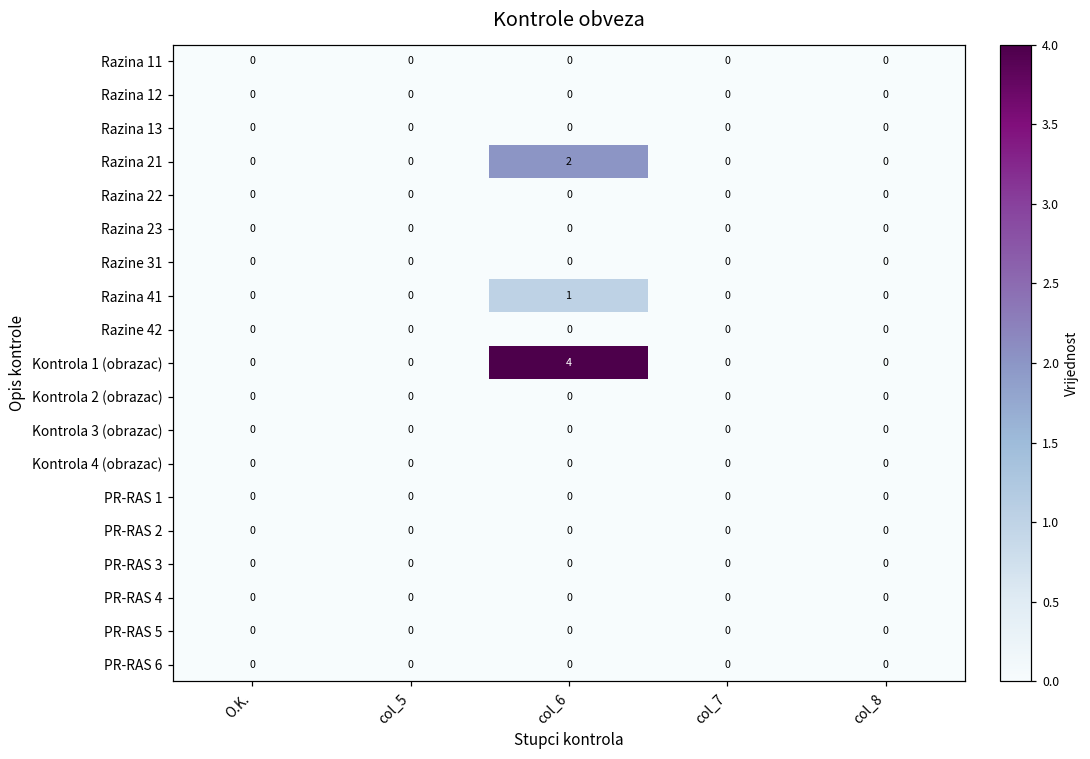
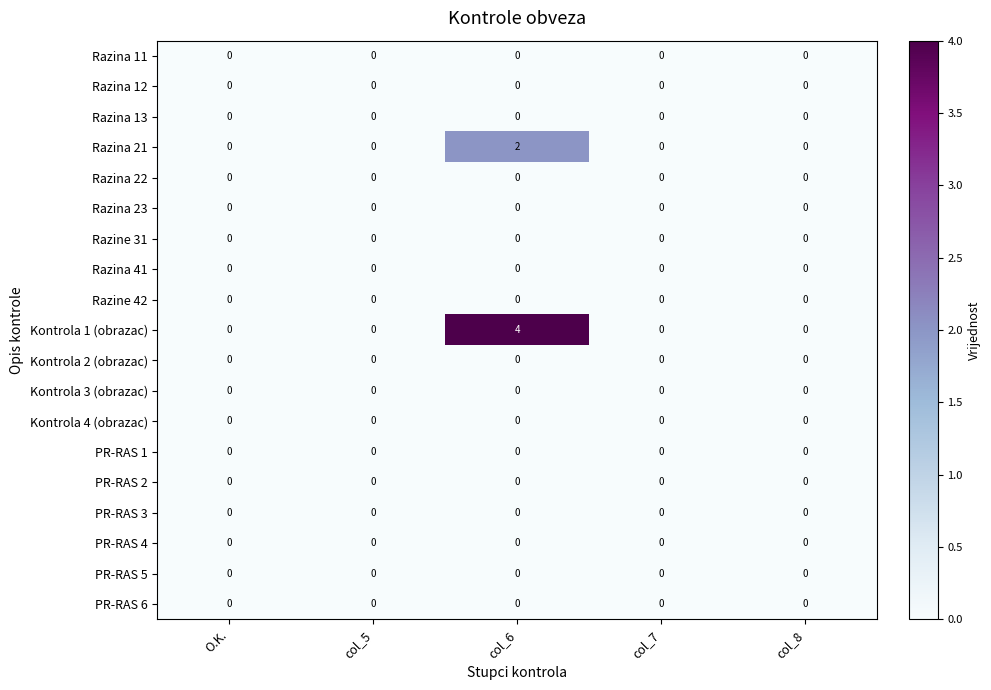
Razina 41, col_6: 1 -> 0
